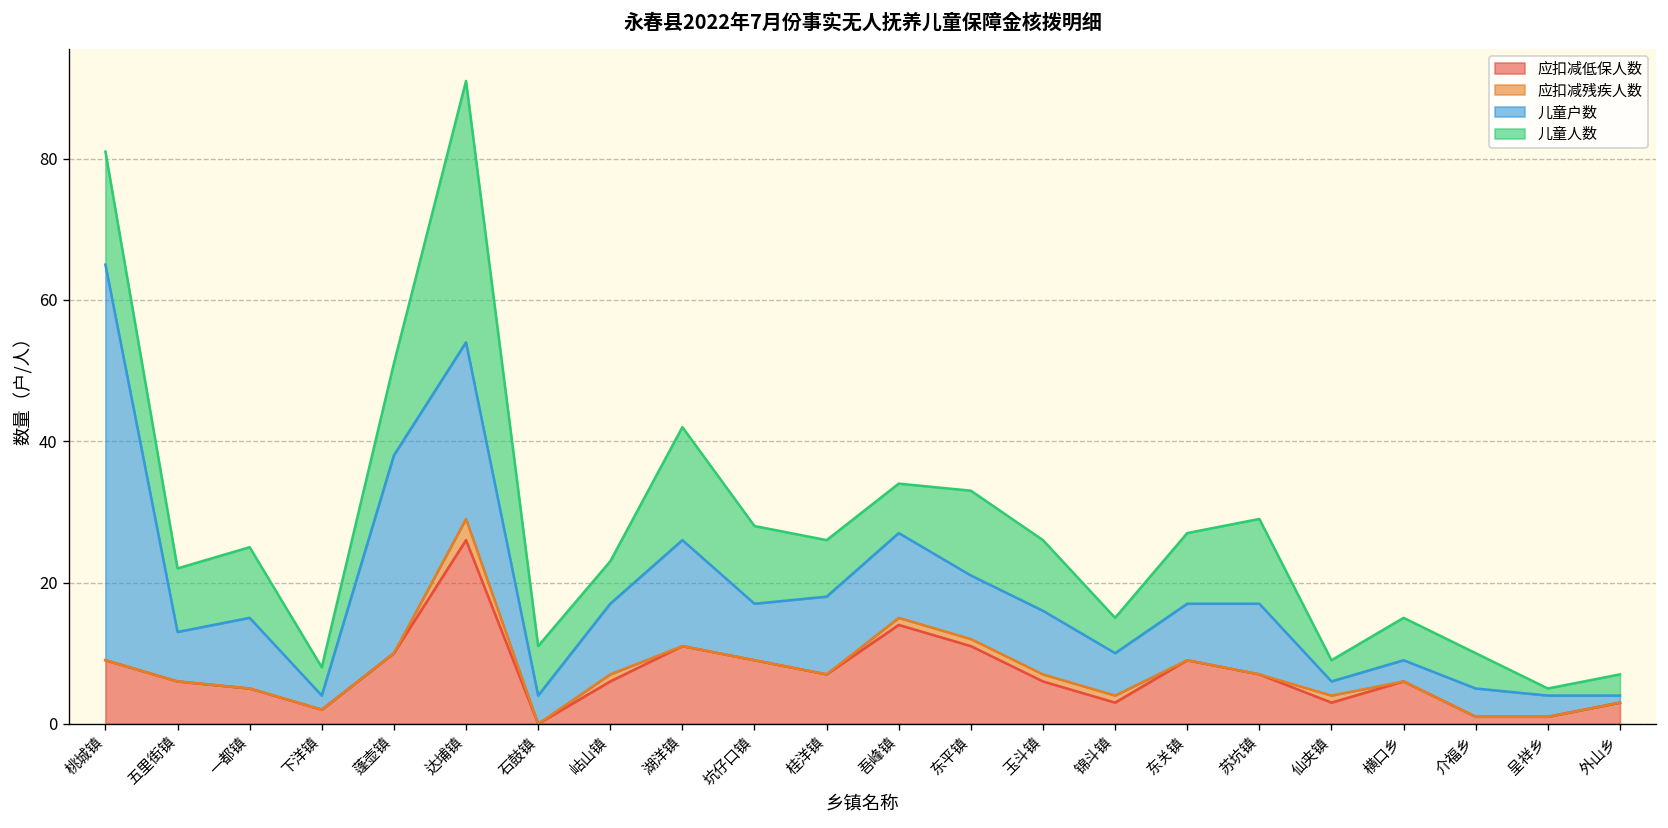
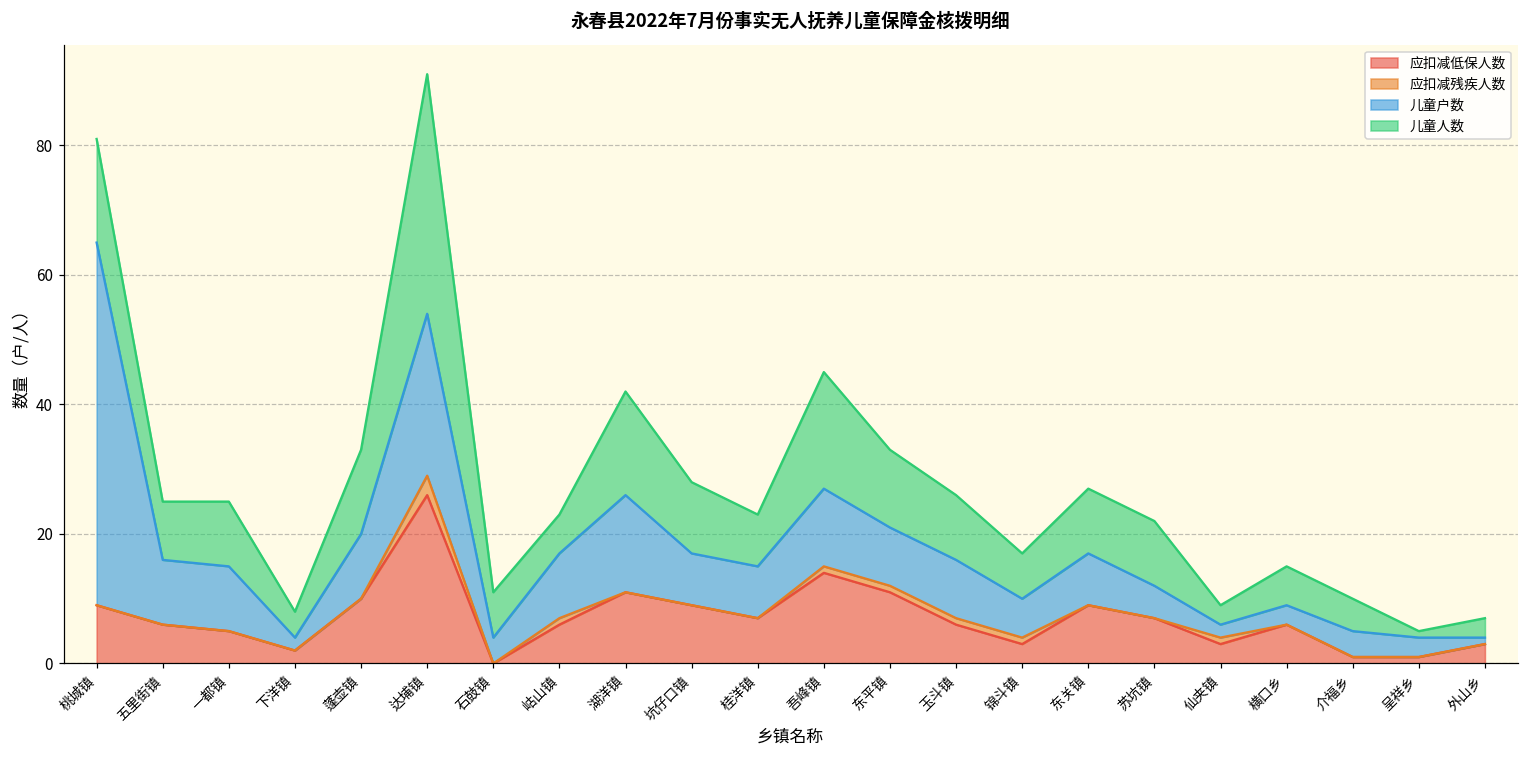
儿童户数, 五里街镇: 7 -> 10
儿童户数, 蓬壶镇: 28 -> 10
儿童户数, 桂洋镇: 11 -> 8
儿童人数, 吾峰镇: 7 -> 18
儿童人数, 锦斗镇: 5 -> 7
儿童户数, 苏坑镇: 10 -> 5
儿童人数, 苏坑镇: 12 -> 10
